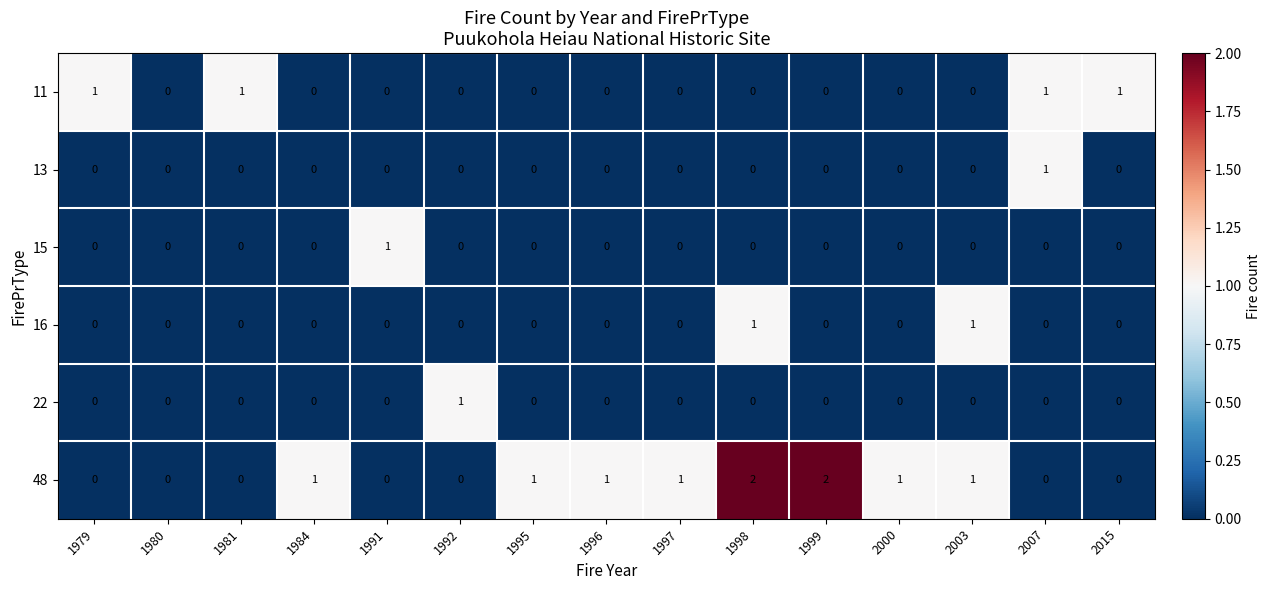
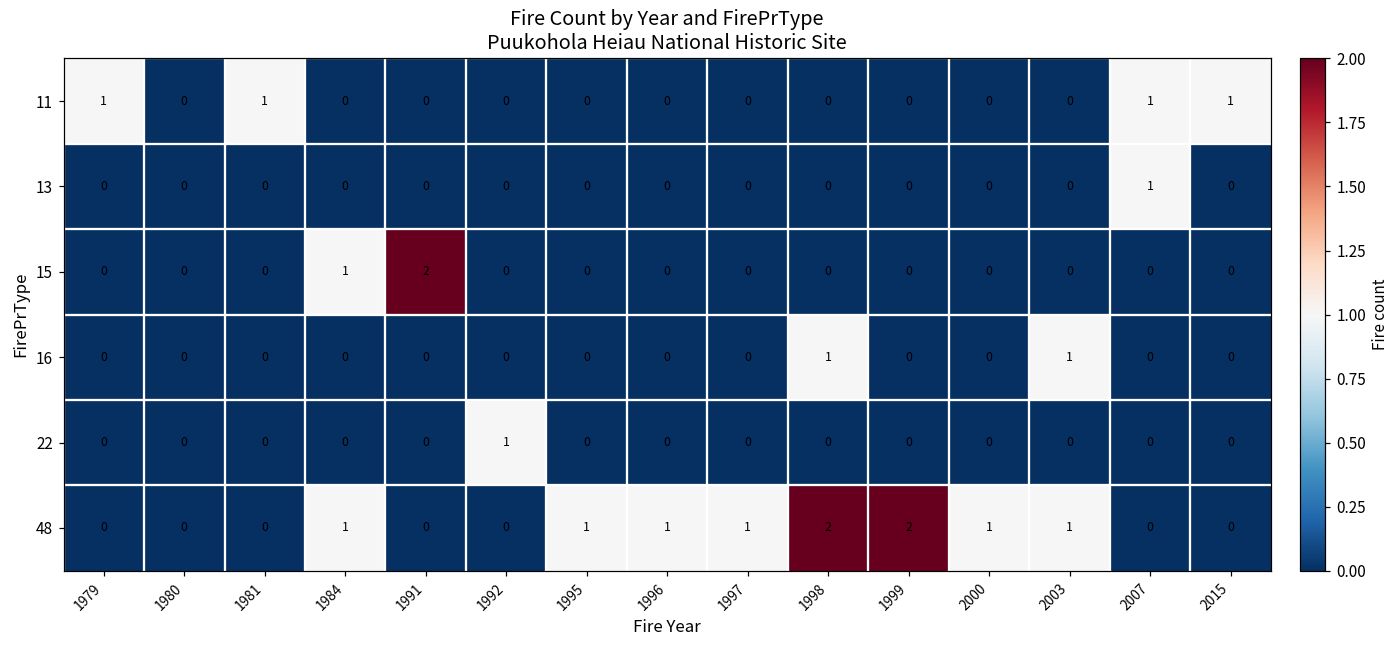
15, 1984: 0 -> 1
15, 1991: 1 -> 2
